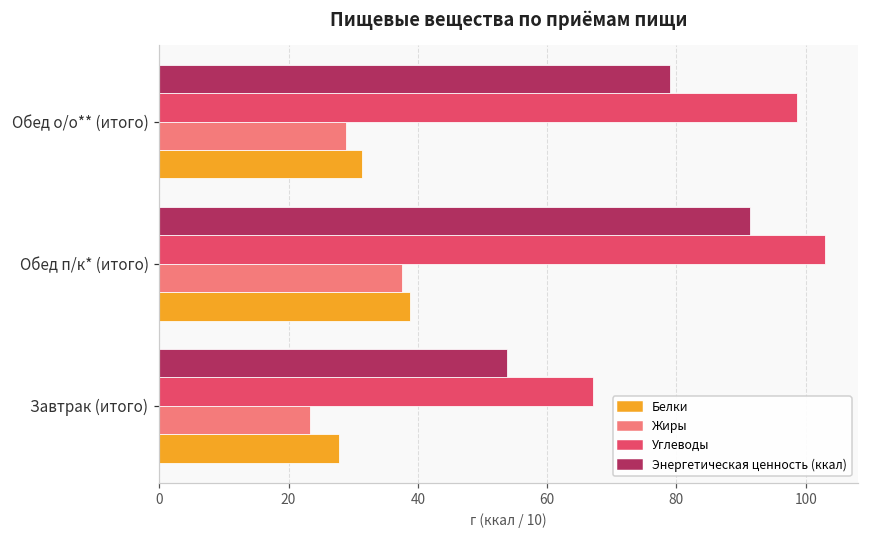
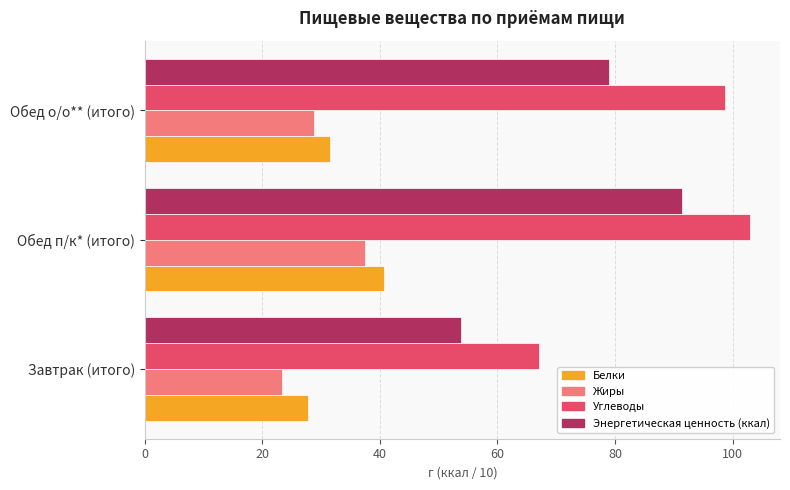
Белки, Обед п/к* (итого): 39 -> 41
